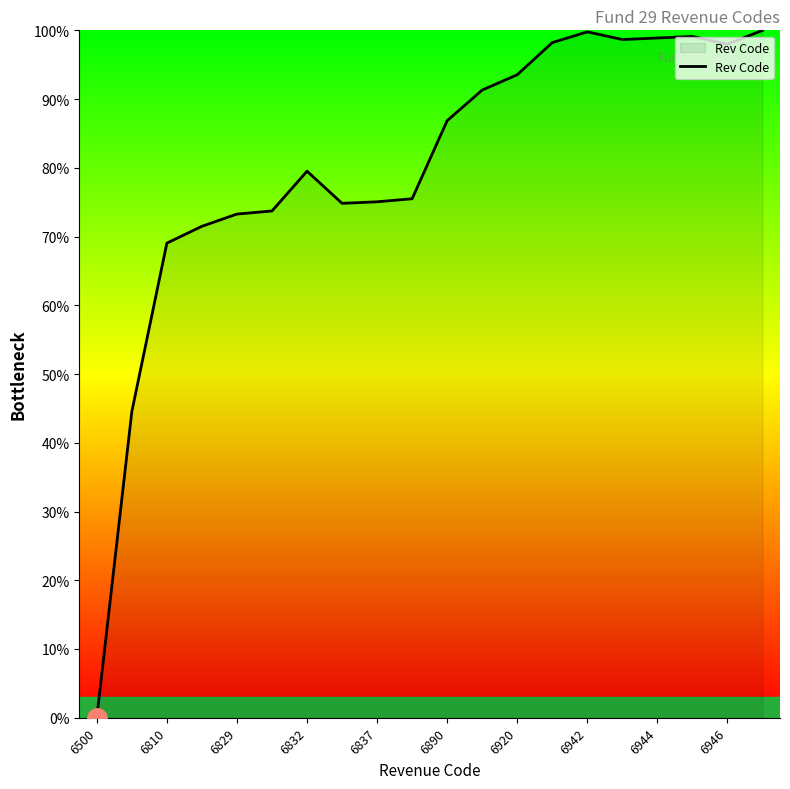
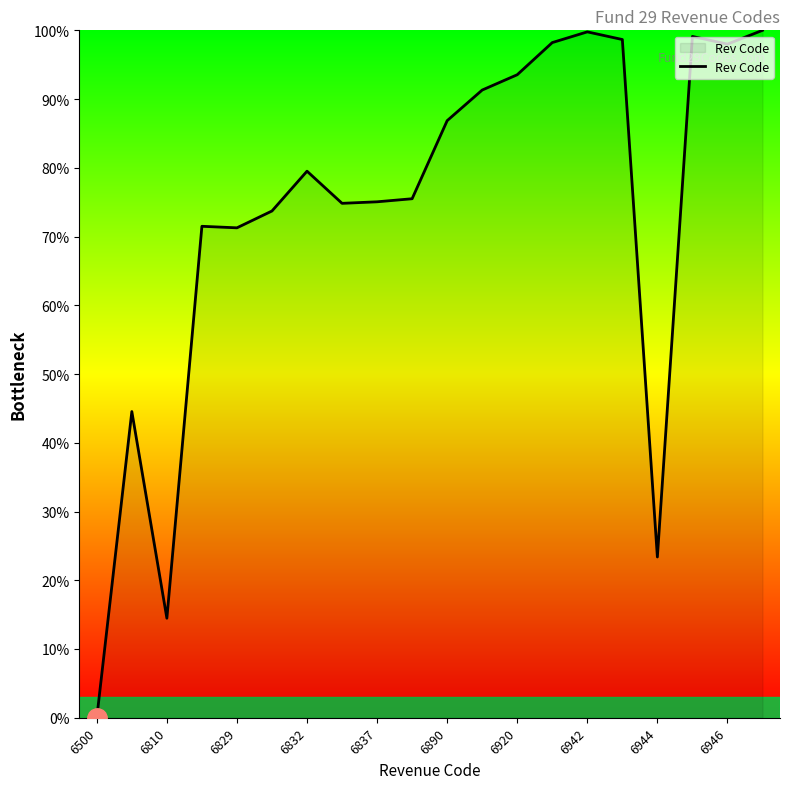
Rev Code, 6810: 69% -> 14%
Rev Code, 6829: 73% -> 71%
Rev Code, 6944: 99% -> 23%
